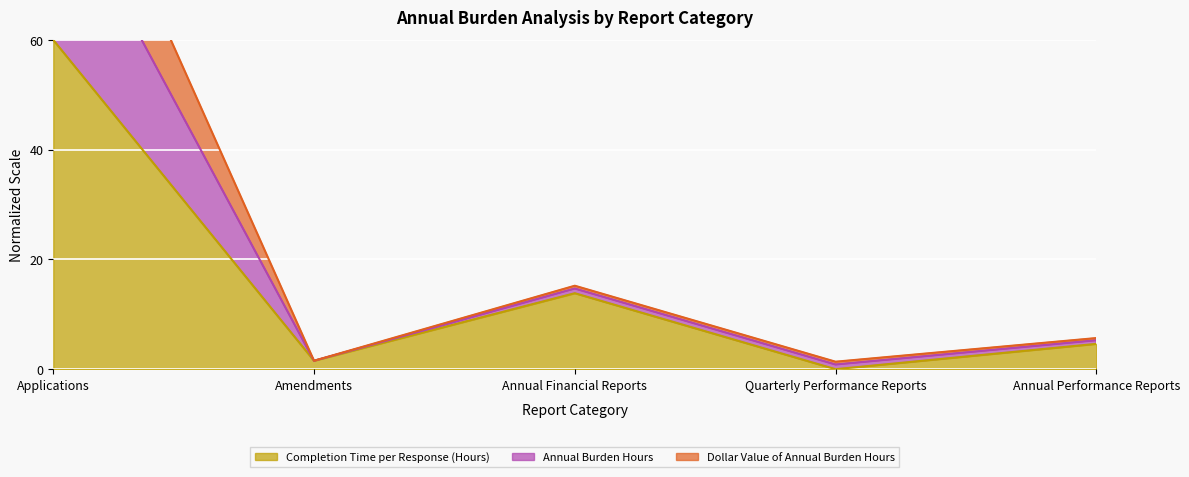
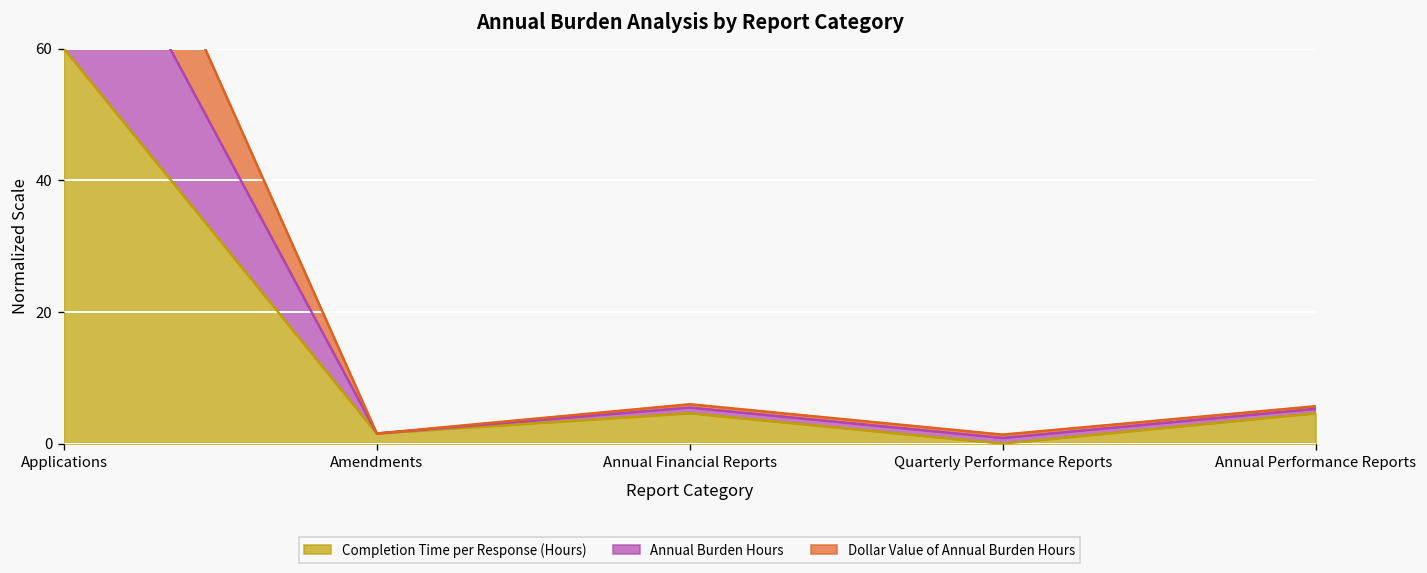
Completion Time per Response (Hours), Annual Financial Reports: 14 -> 5
